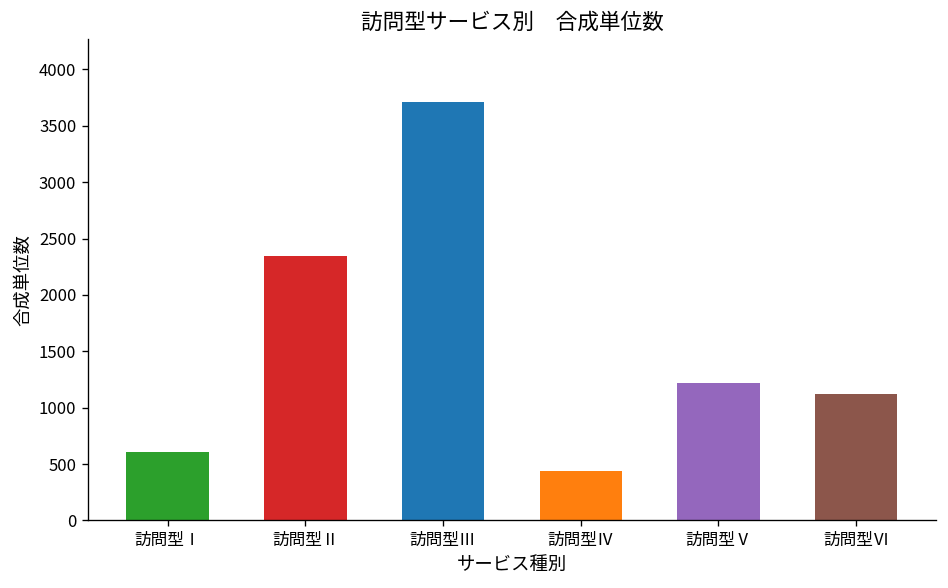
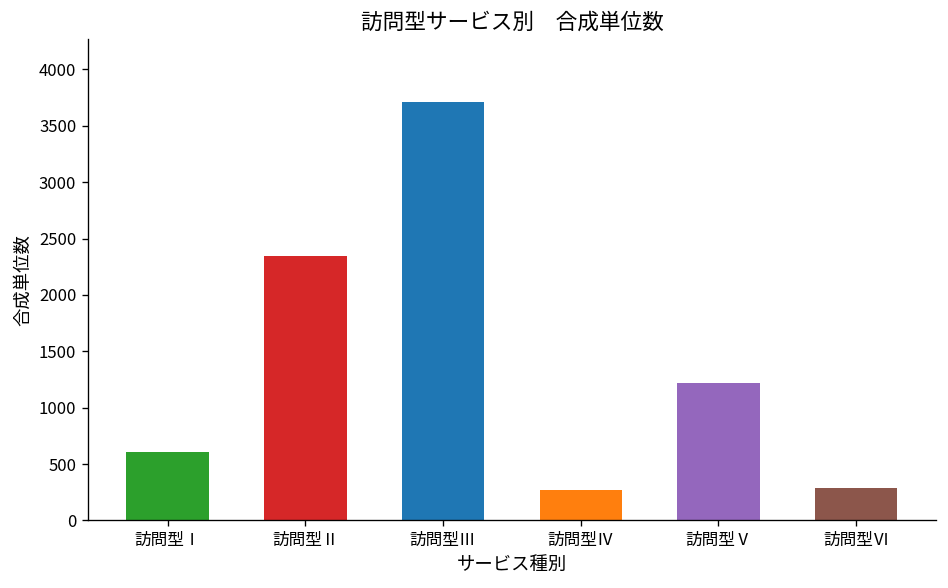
訪問型Ⅳ: 400 -> 300
訪問型Ⅵ: 1100 -> 300
